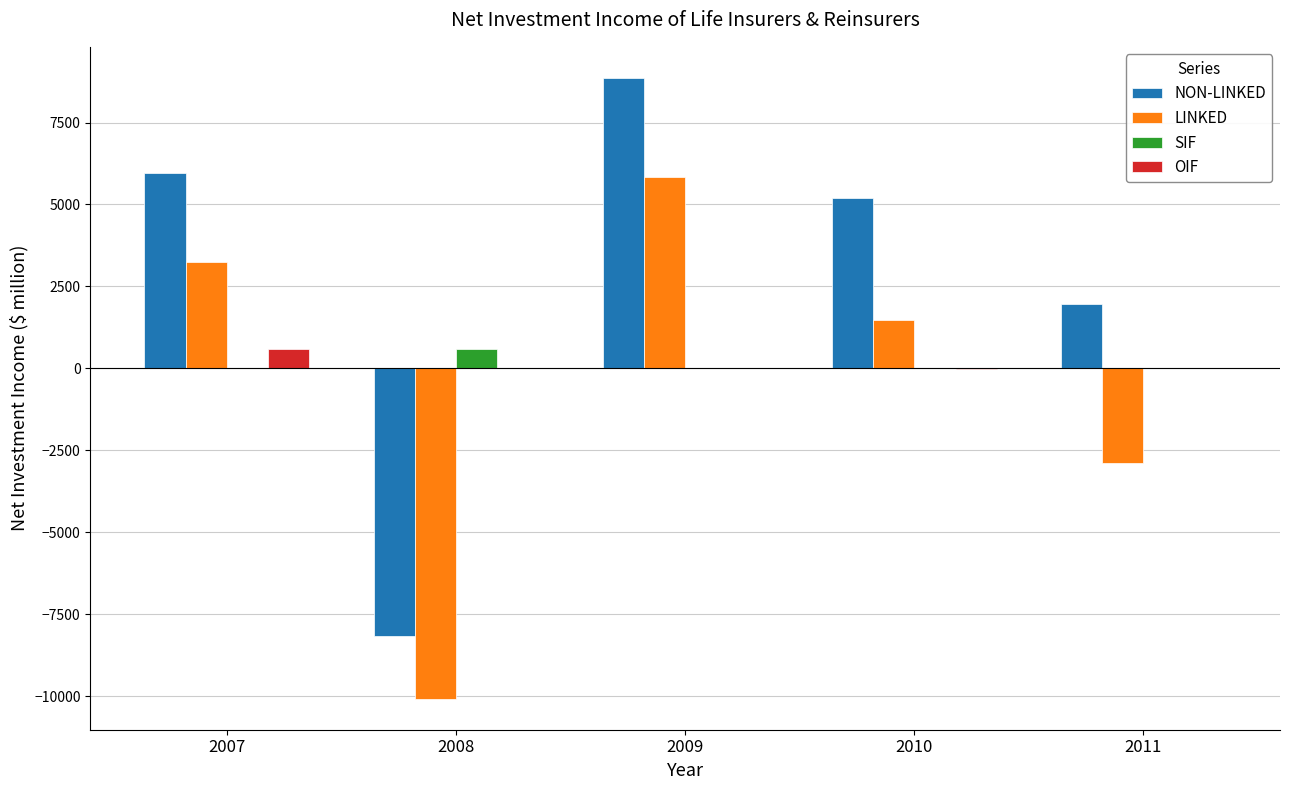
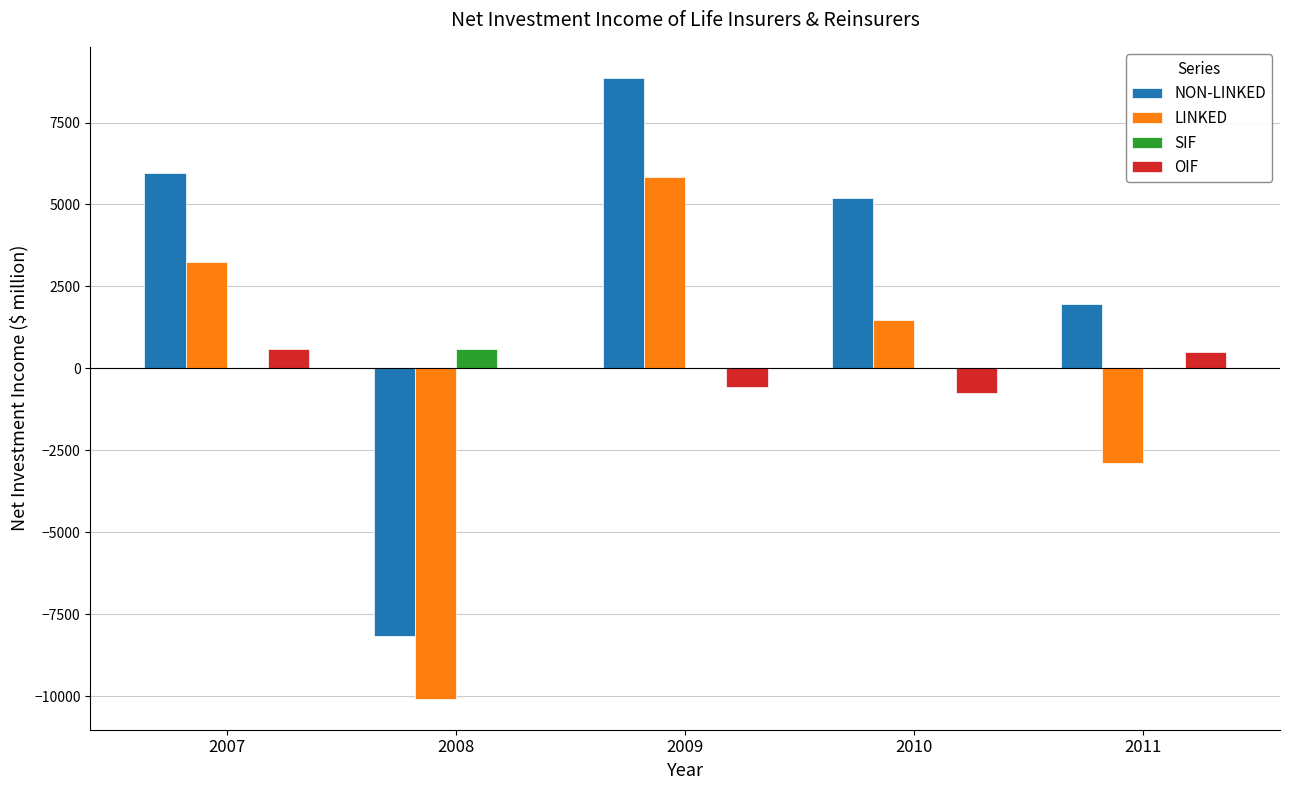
OIF, 2009: 0 -> -600
OIF, 2010: 0 -> -700
OIF, 2011: 0 -> 500
